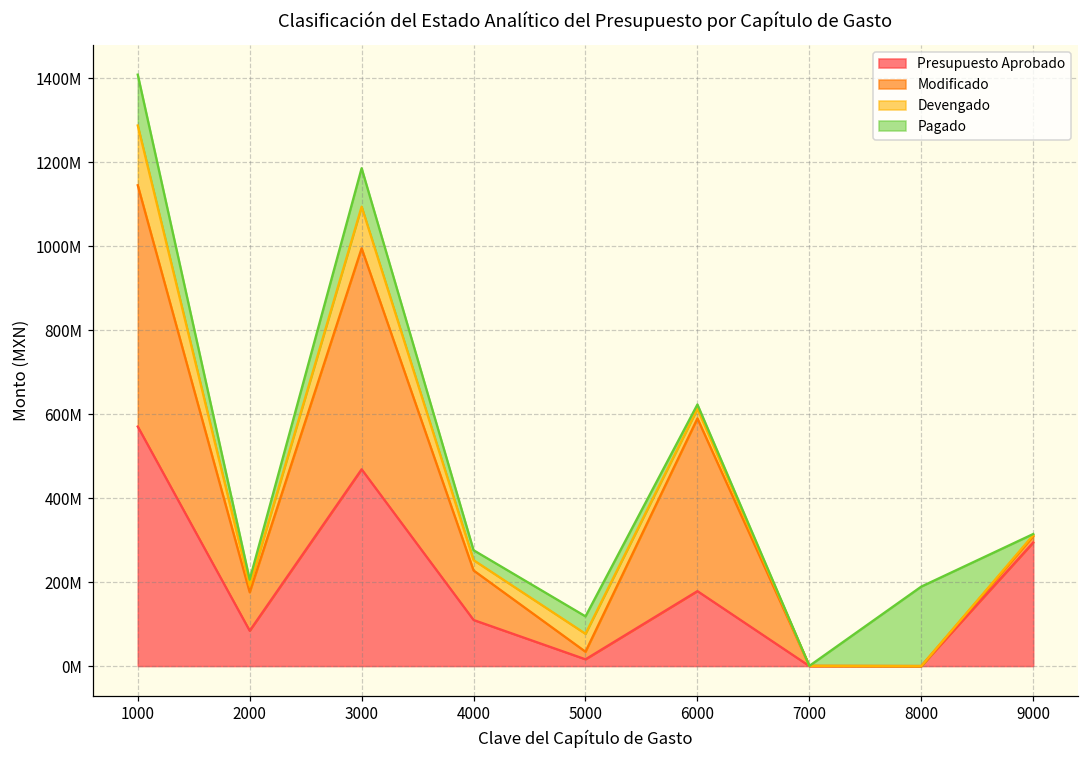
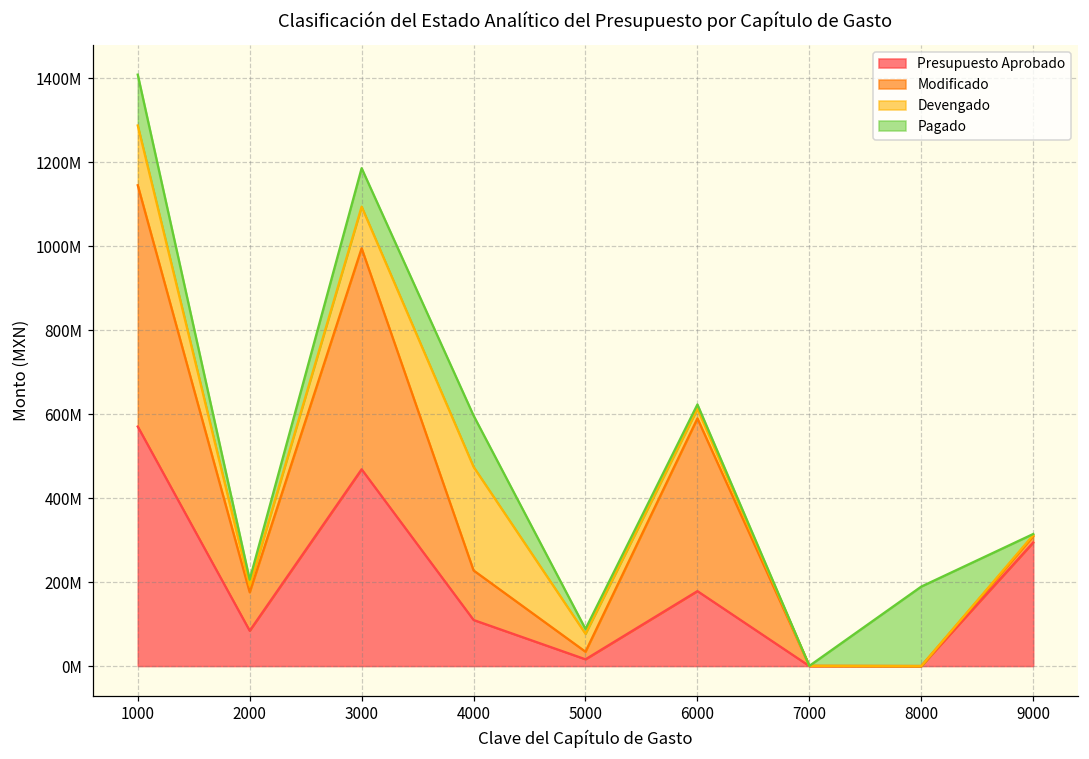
Devengado, 4000: 20000000 -> 250000000
Pagado, 4000: 20000000 -> 120000000
Pagado, 5000: 40000000 -> 10000000
